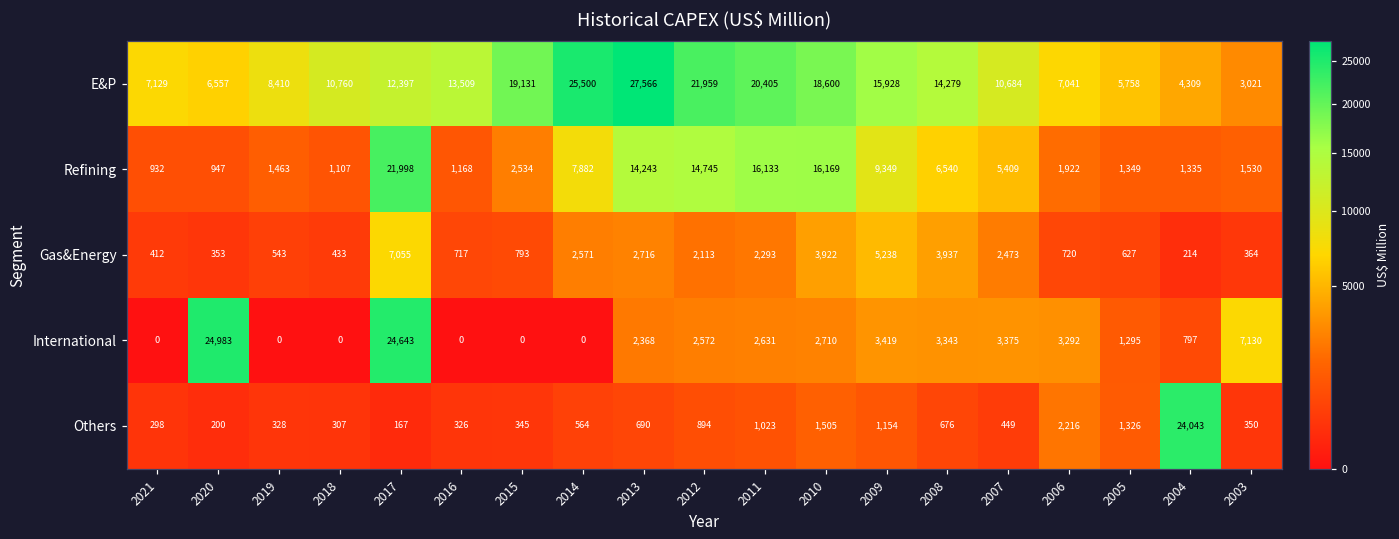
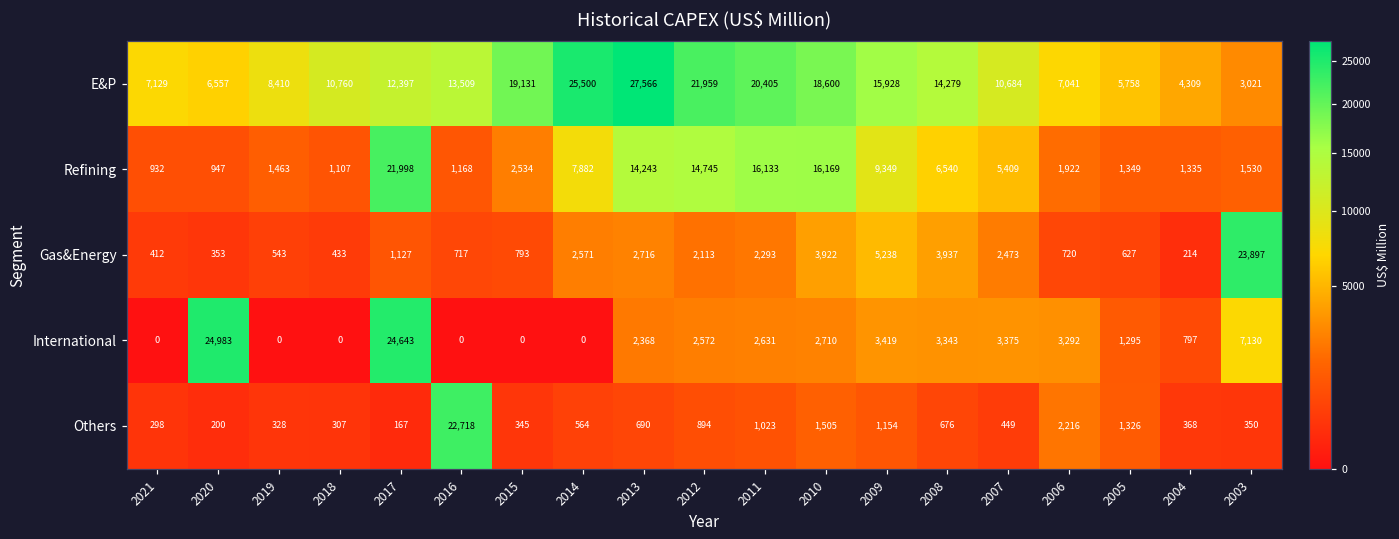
Gas&Energy, 2017: 7,055 -> 1,127
Gas&Energy, 2003: 364 -> 23,897
Others, 2016: 326 -> 22,718
Others, 2004: 24,043 -> 368
